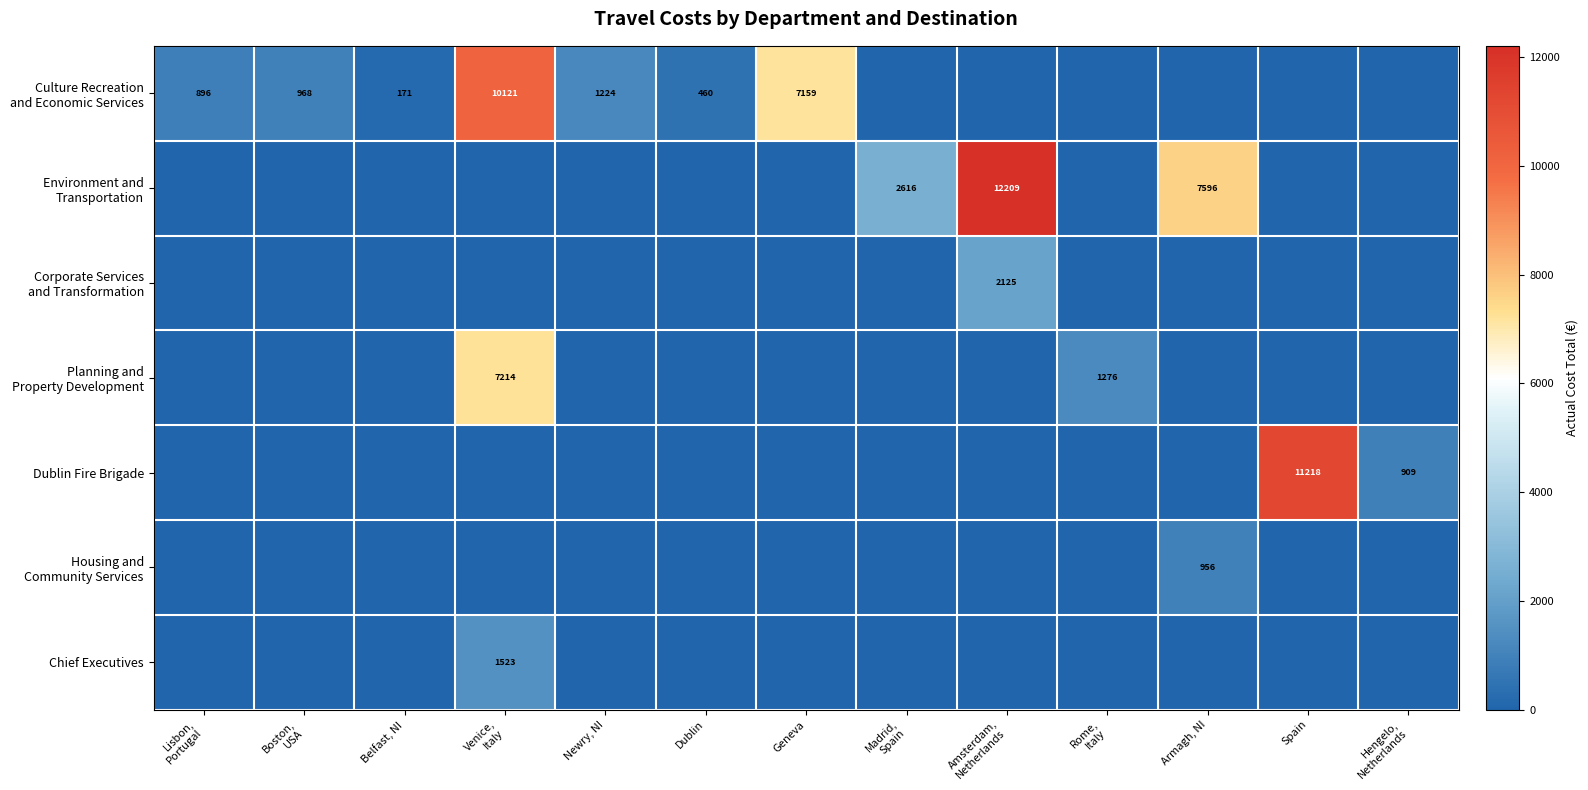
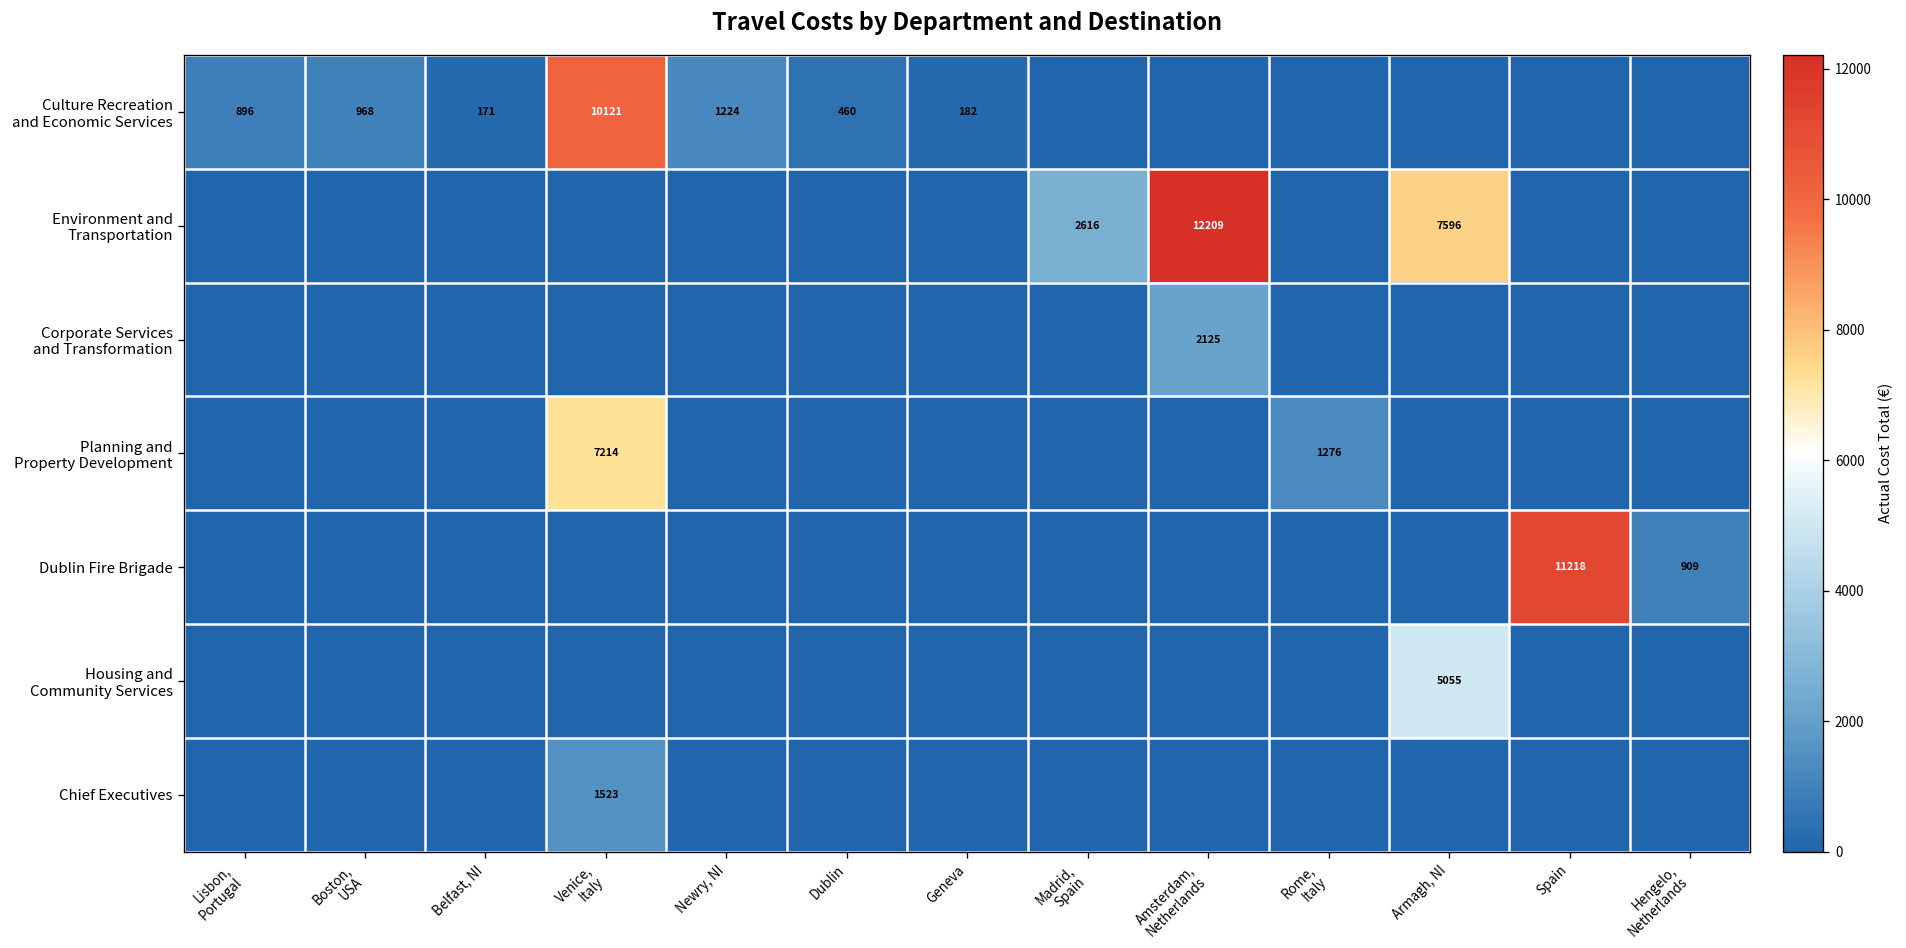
Culture Recreation and Economic Services, Geneva: 7159 -> 182
Housing and Community Services, Armagh, NI: 956 -> 5055
